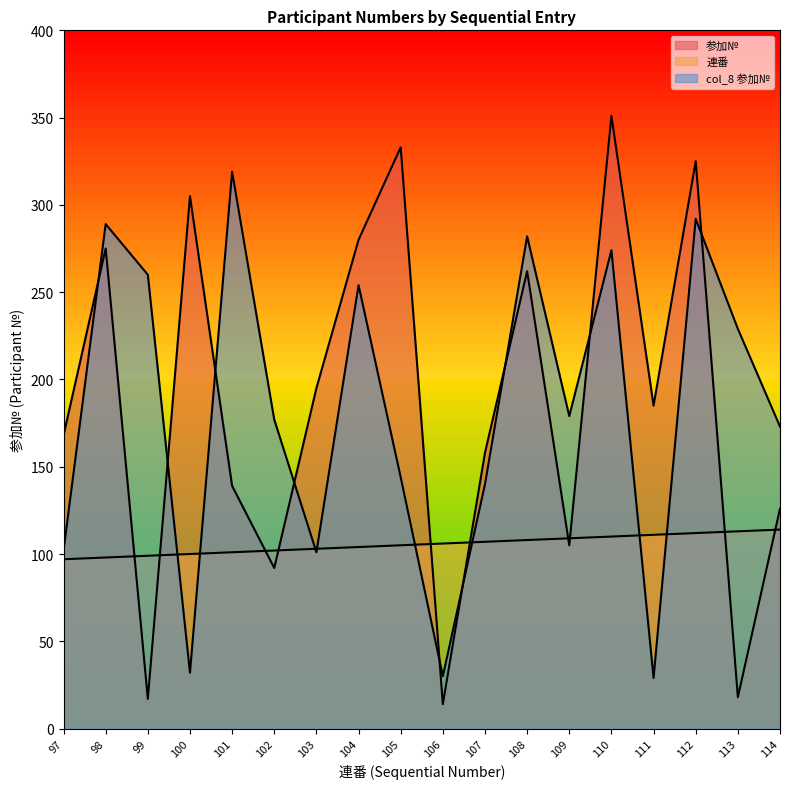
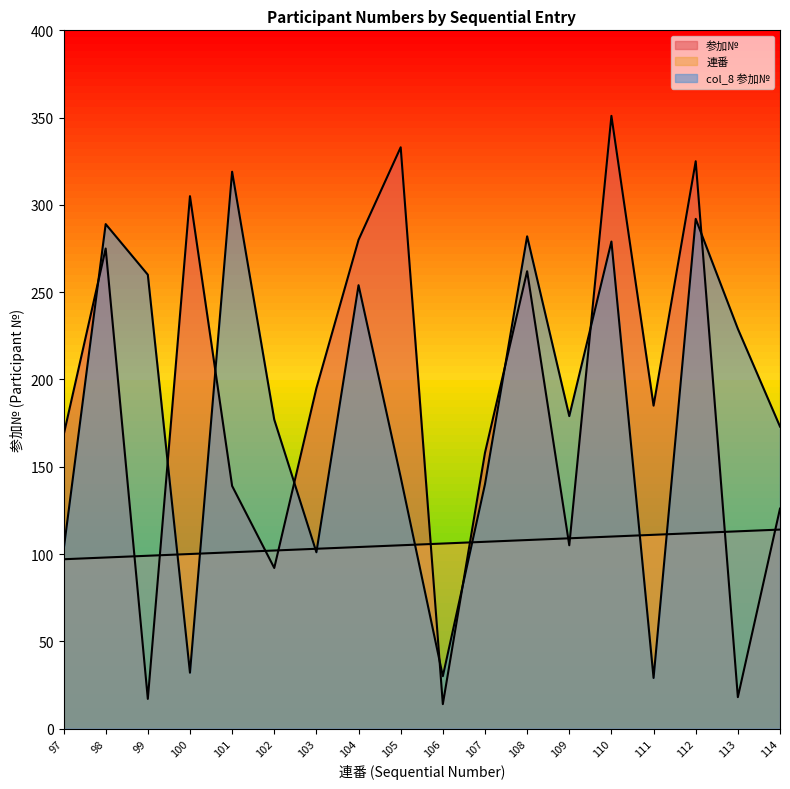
col_8 参加№, 110: 274 -> 279
